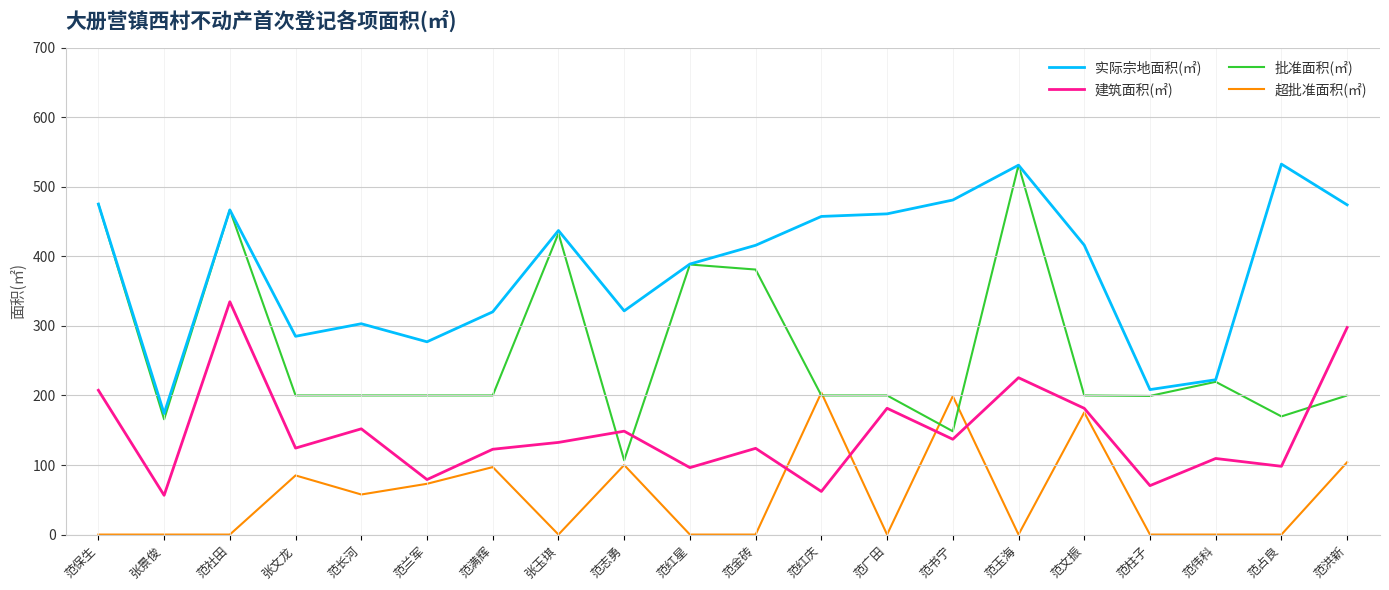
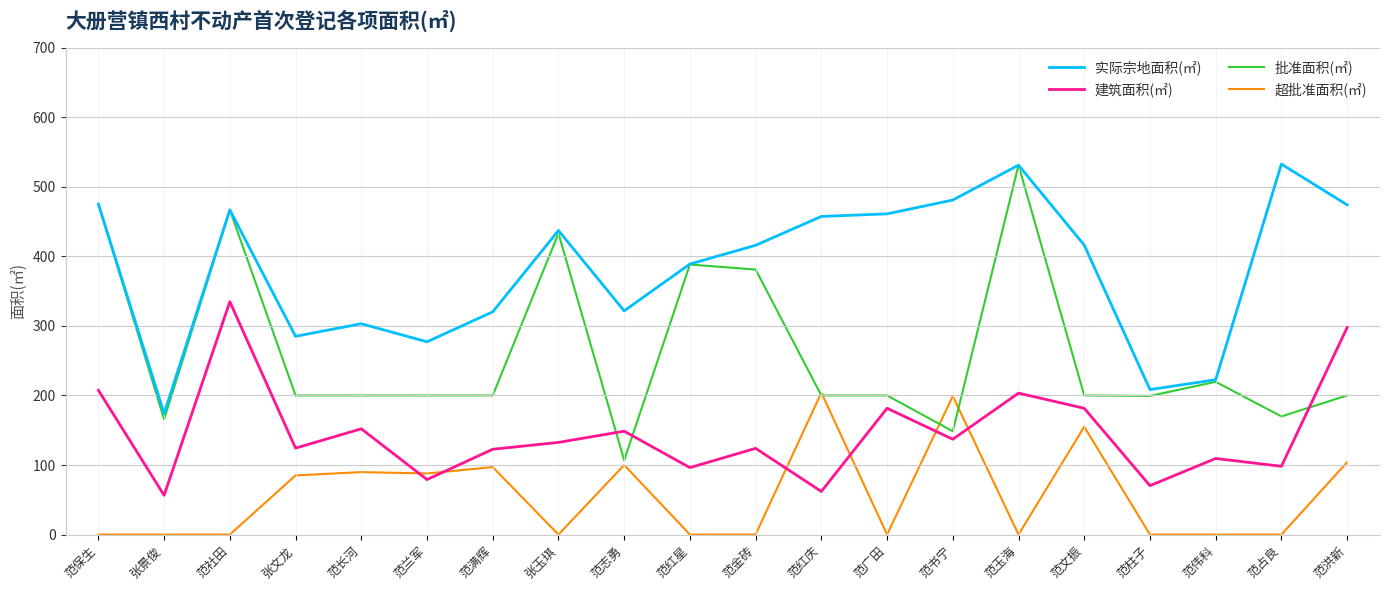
超批准面积(㎡), 范长河: 60 -> 90
超批准面积(㎡), 范兰军: 70 -> 90
建筑面积(㎡), 范玉海: 230 -> 200
超批准面积(㎡), 范文振: 180 -> 160
